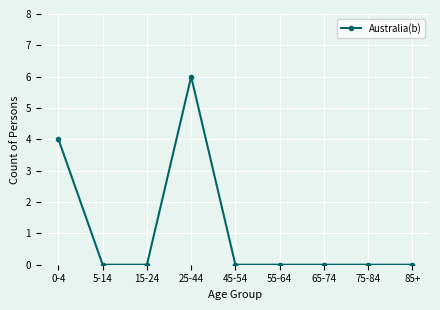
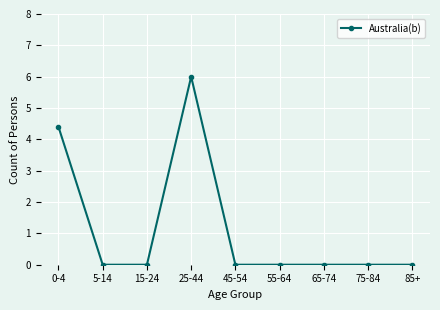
0-4: 4.0 -> 4.4
